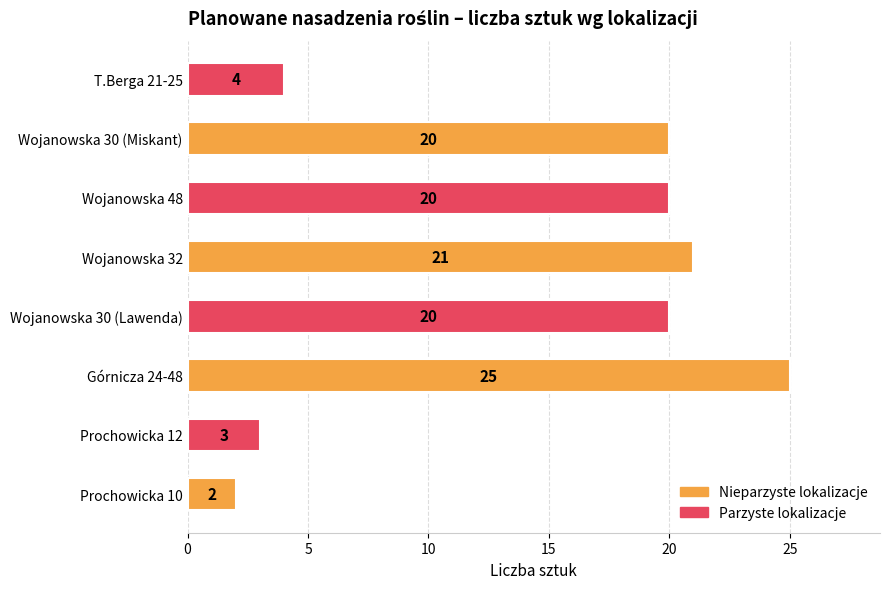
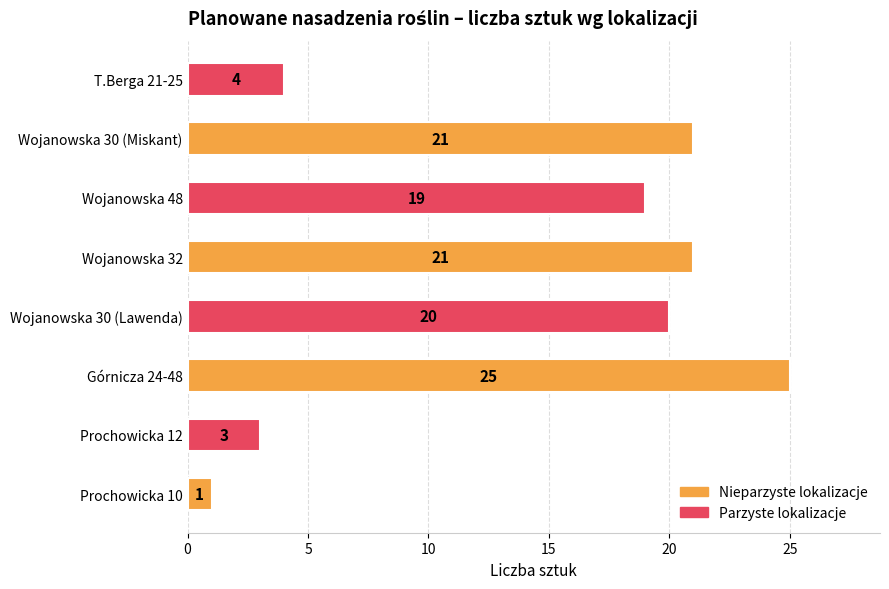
Wojanowska 30 (Miskant): 20 -> 21
Wojanowska 48: 20 -> 19
Prochowicka 10: 2 -> 1
